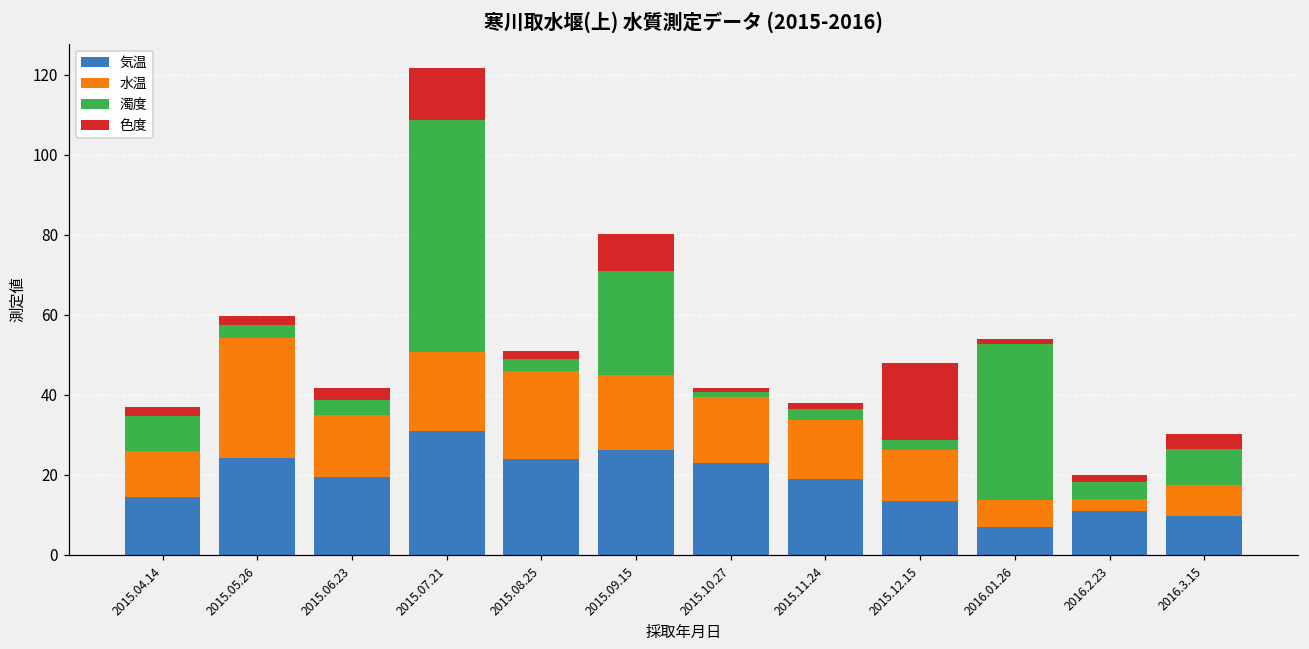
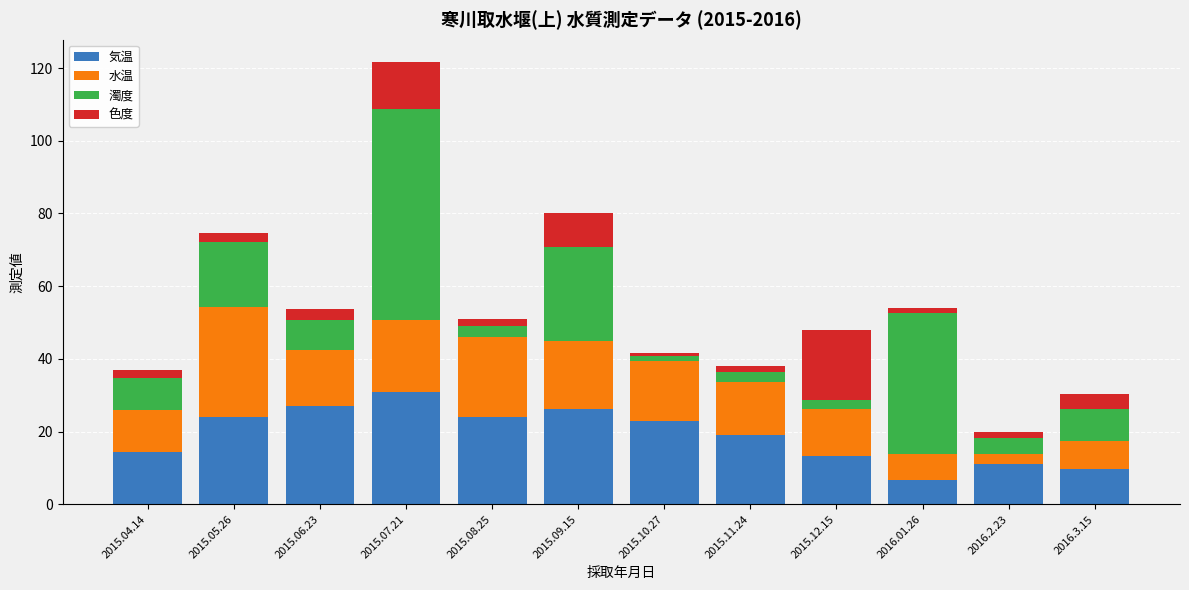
濁度, 2015.05.26: 3 -> 18
気温, 2015.06.23: 20 -> 27
濁度, 2015.06.23: 4 -> 8
